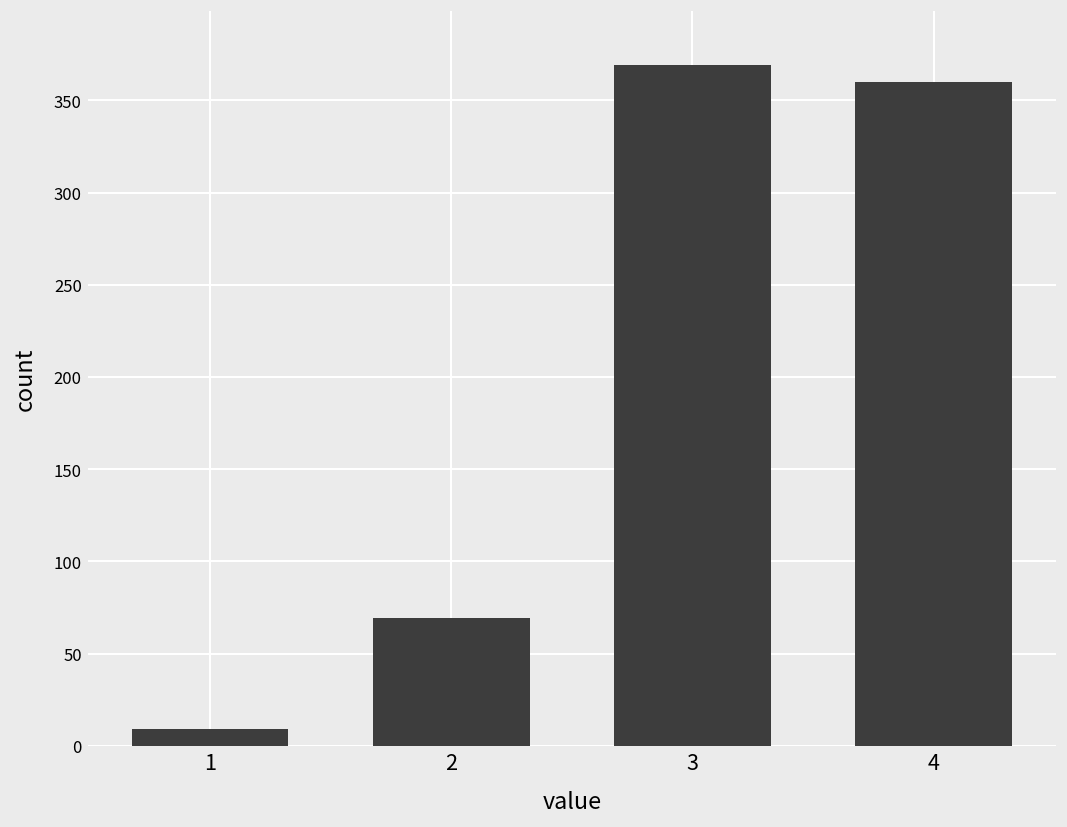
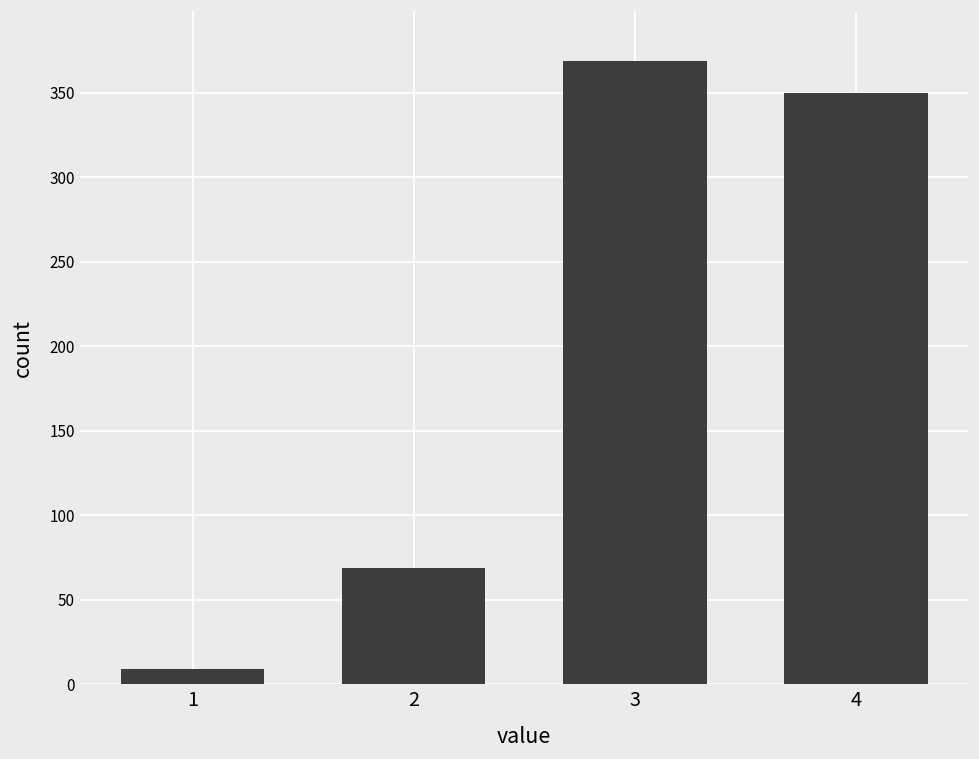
4: 360 -> 350
